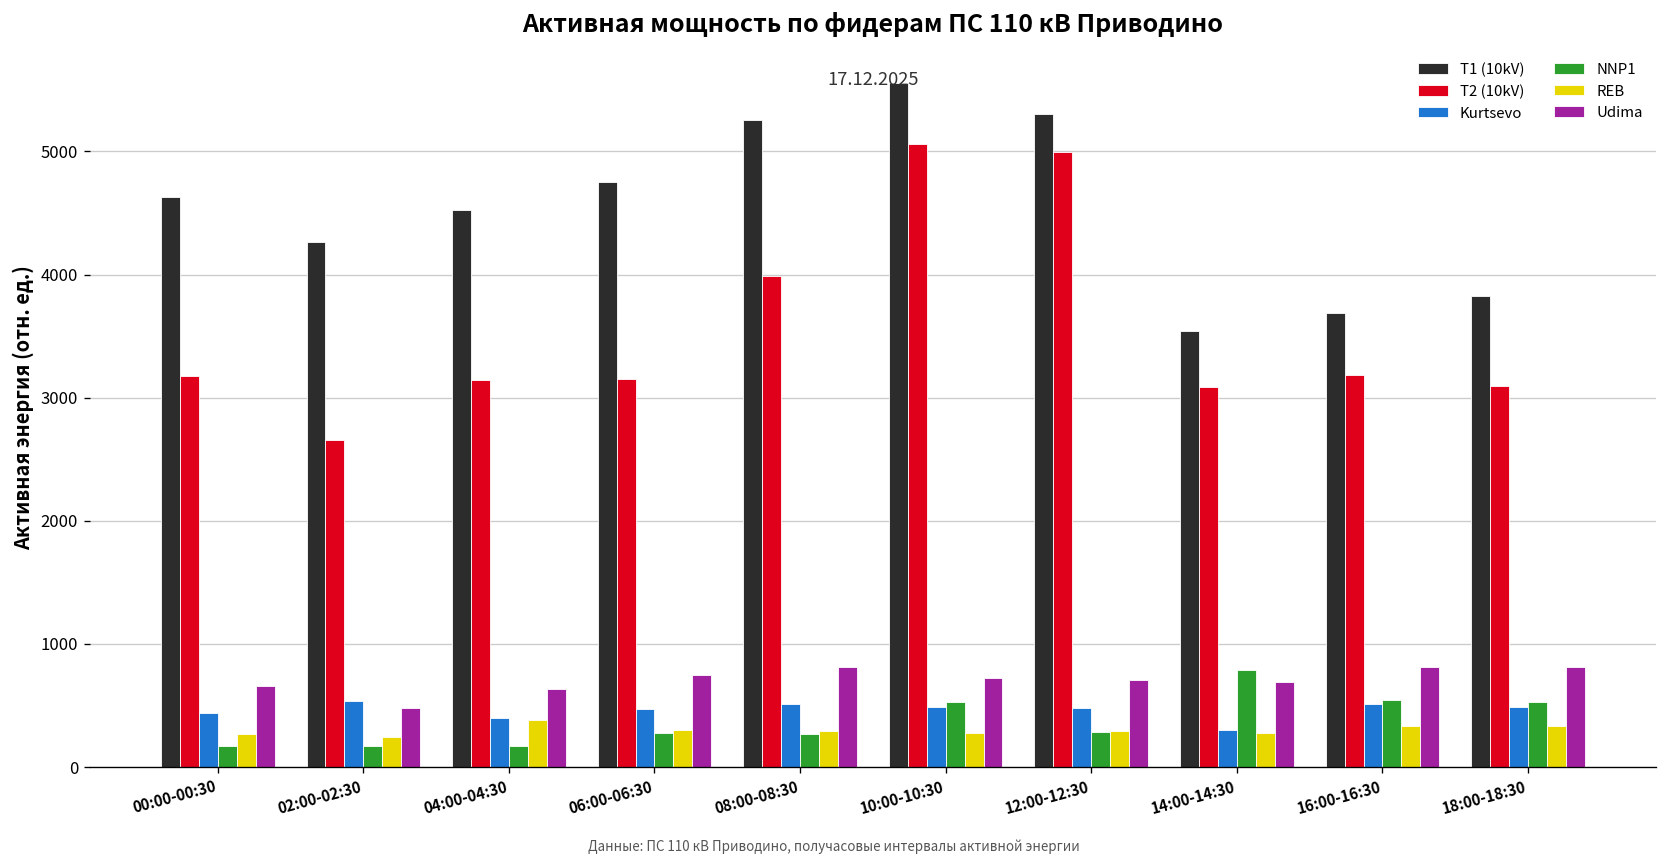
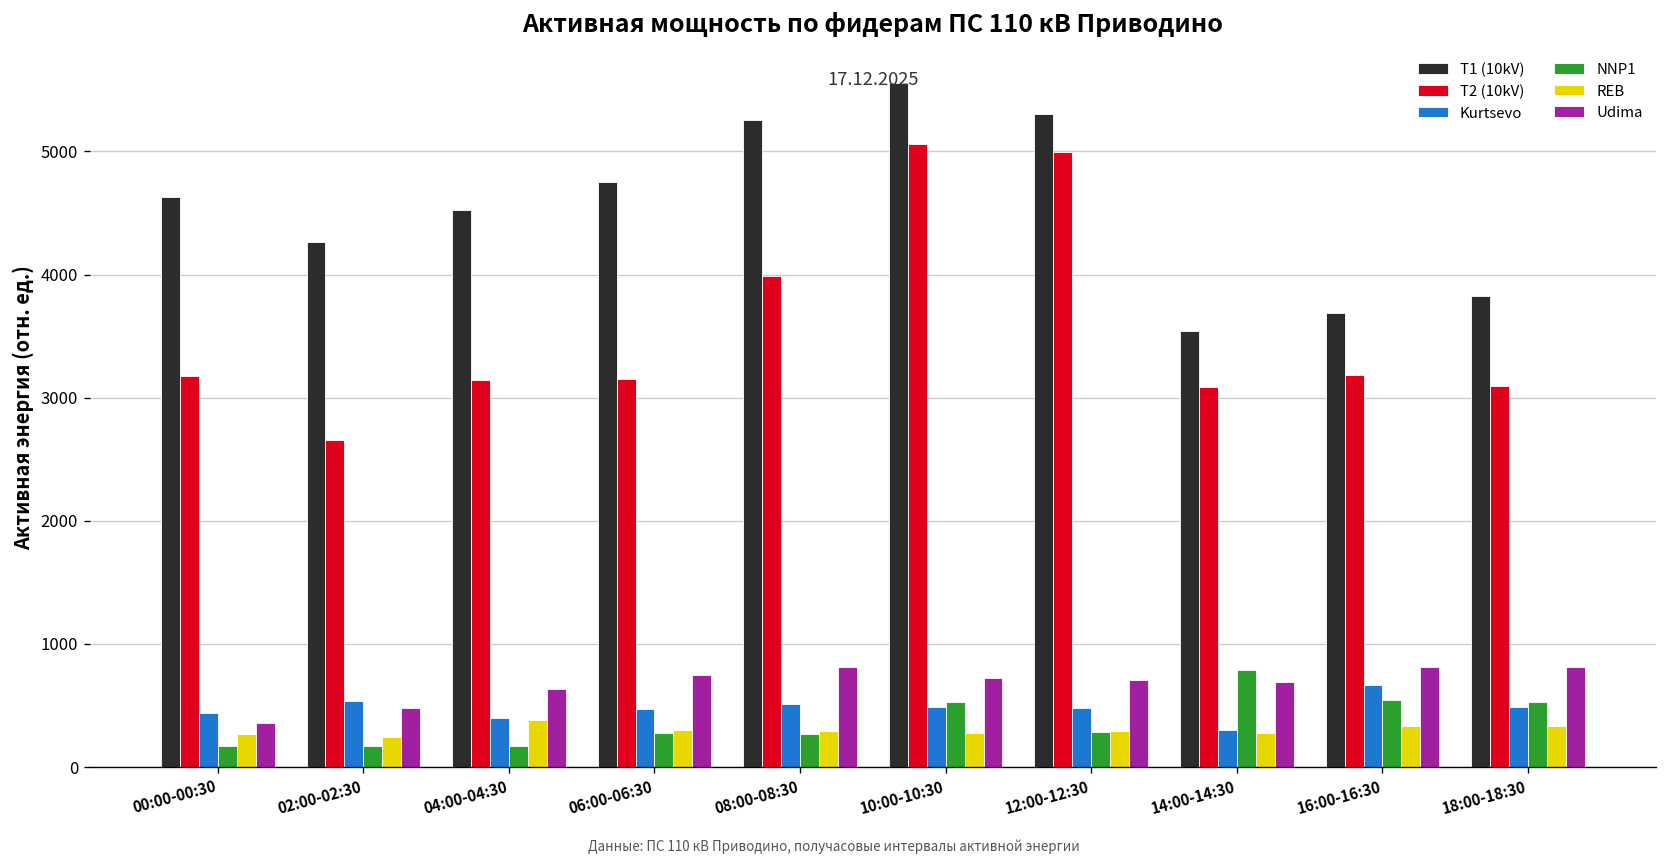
Udima, 00:00-00:30: 660 -> 360
Kurtsevo, 16:00-16:30: 510 -> 660
